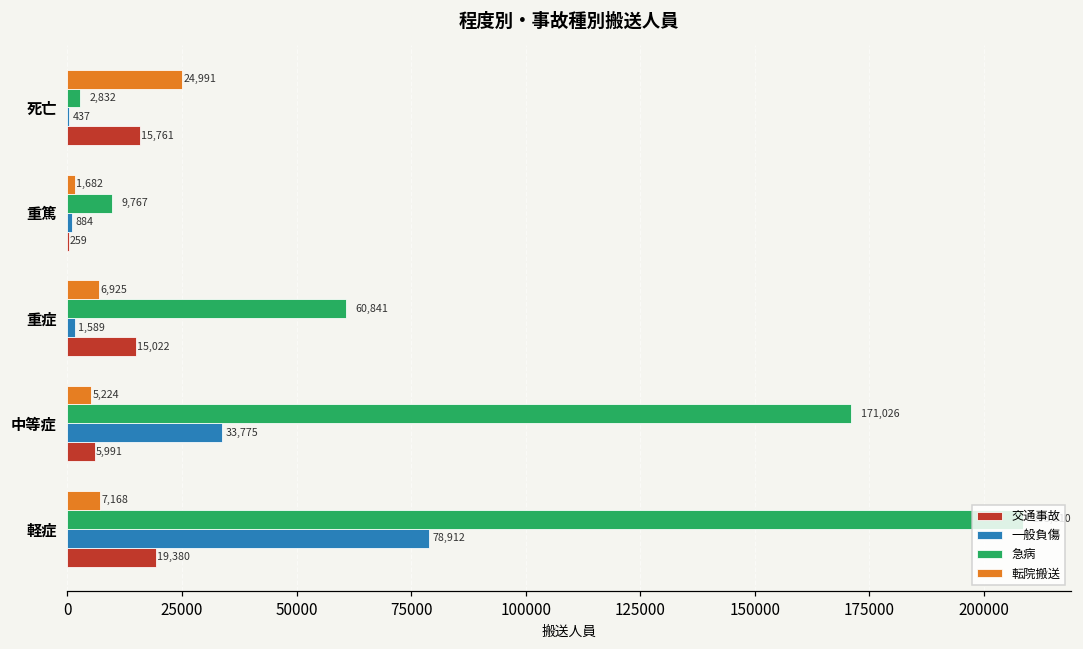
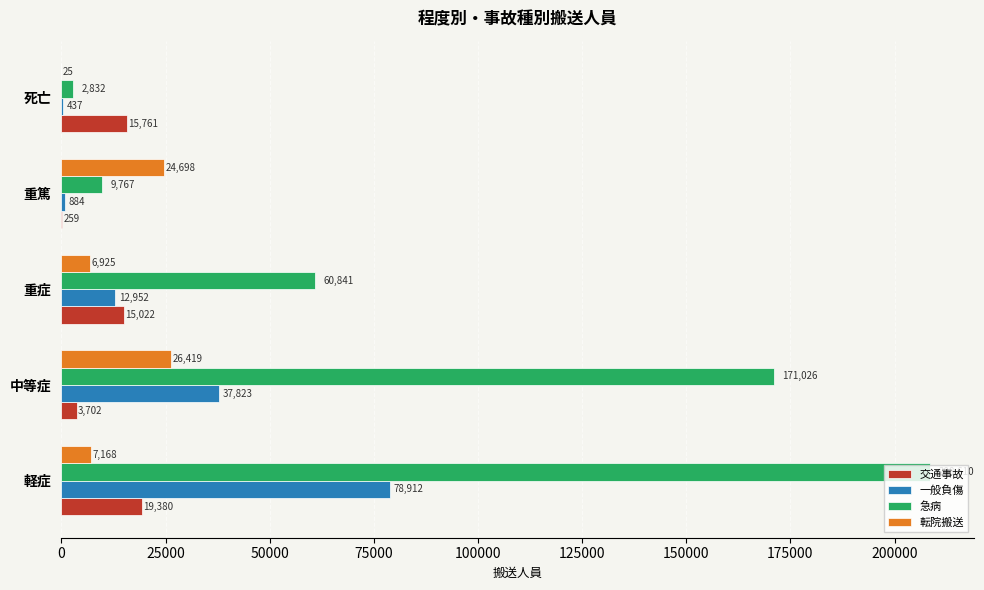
転院搬送, 死亡: 24,991 -> 25
転院搬送, 重篤: 1,682 -> 24,698
一般負傷, 重症: 1,589 -> 12,952
転院搬送, 中等症: 5,224 -> 26,419
一般負傷, 中等症: 33,775 -> 37,823
交通事故, 中等症: 5,991 -> 3,702
